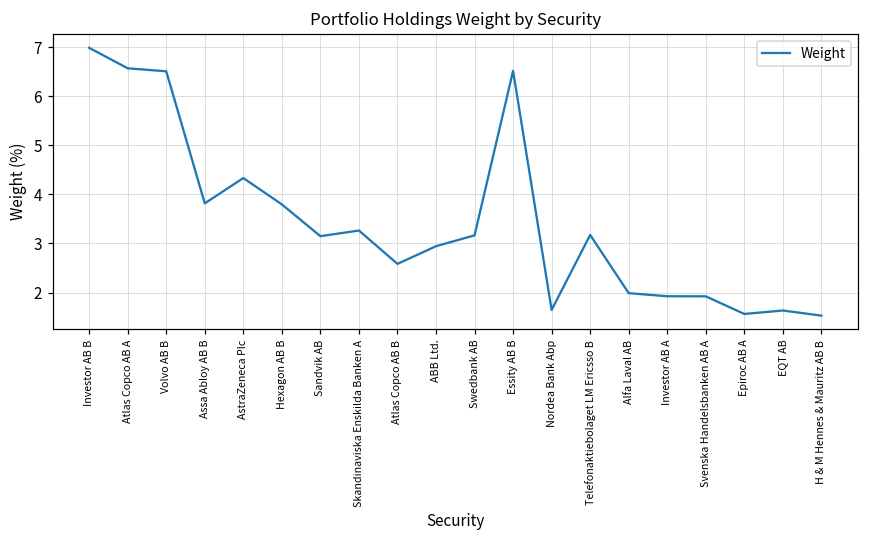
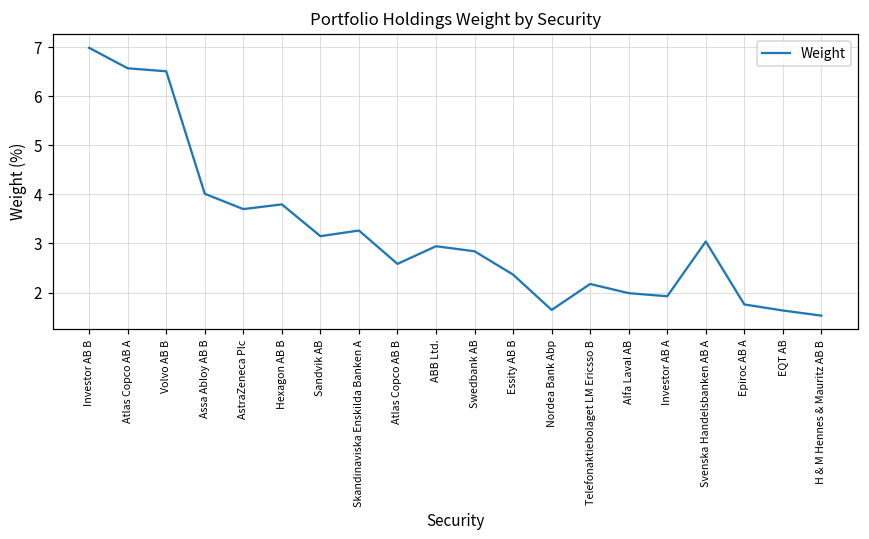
Assa Abloy AB B: 3.8 -> 4.0
AstraZeneca Plc: 4.3 -> 3.7
Swedbank AB: 3.2 -> 2.8
Essity AB B: 6.5 -> 2.4
Telefonaktiebolaget LM Ericsso B: 3.2 -> 2.2
Svenska Handelsbanken AB A: 1.9 -> 3.0
Epiroc AB A: 1.6 -> 1.8
